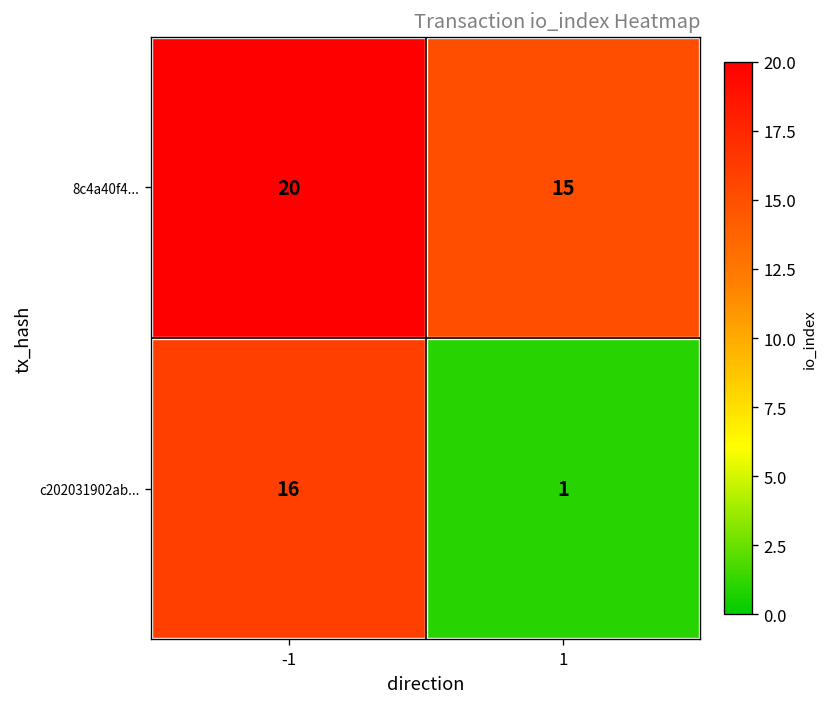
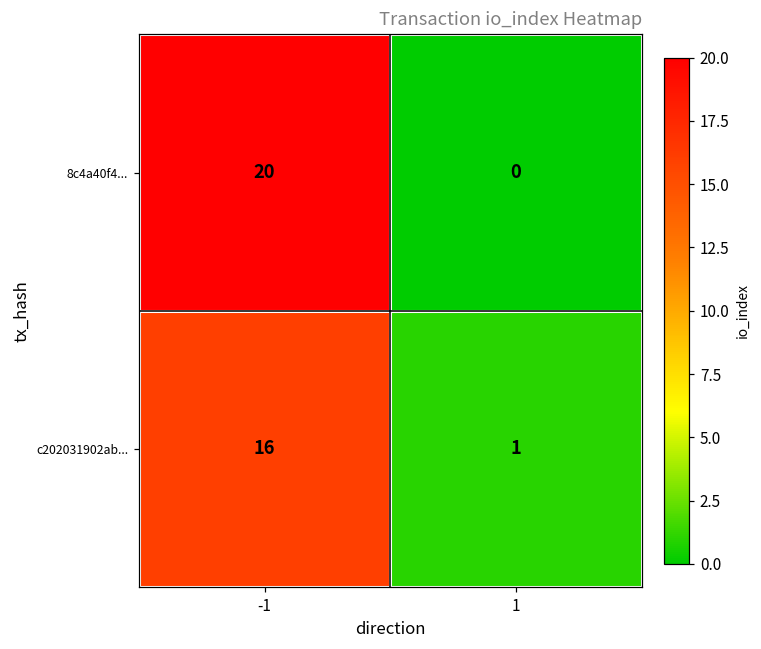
8c4a40f4..., 1: 15 -> 0
